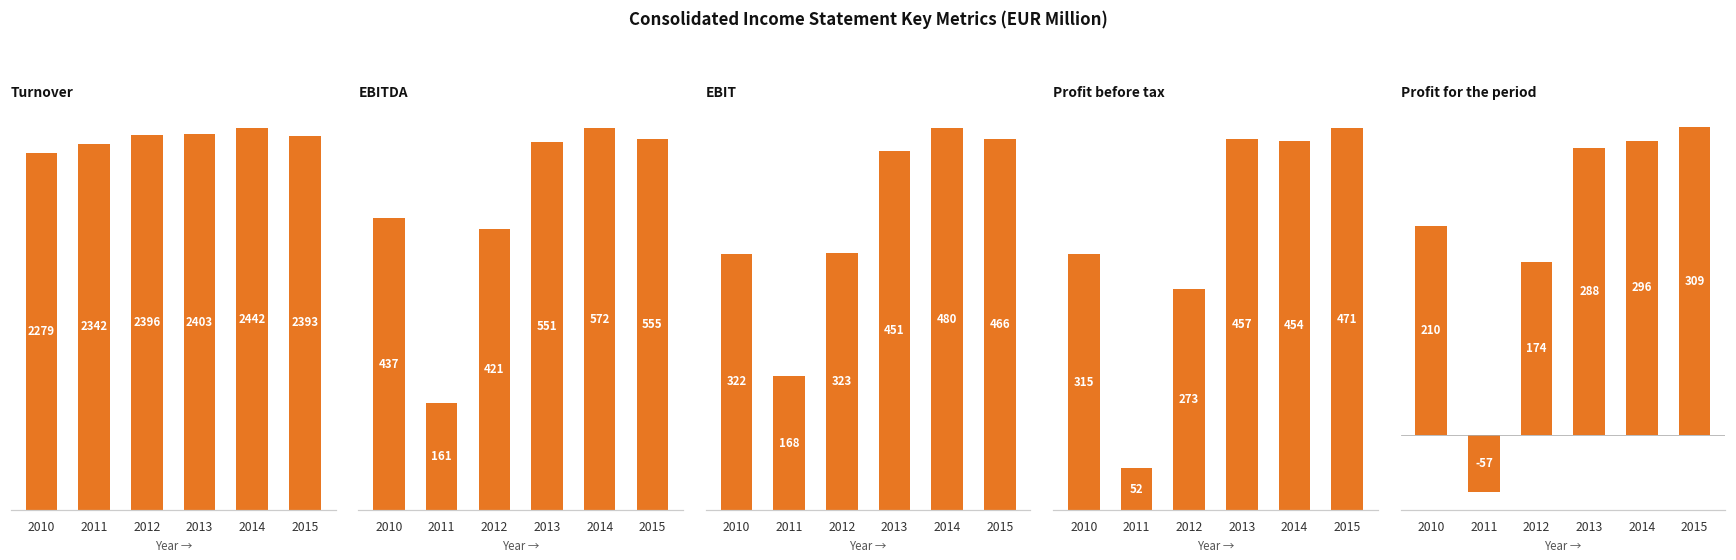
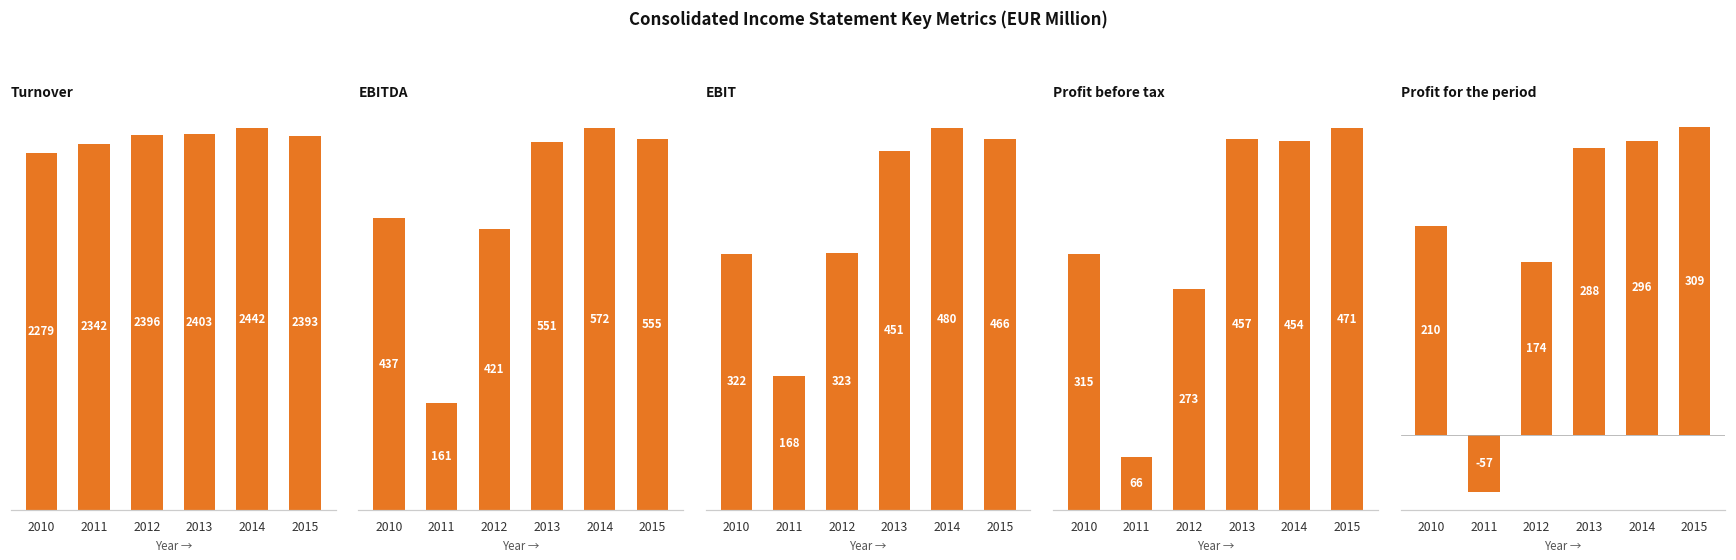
Profit before tax, 2011: 52 -> 66
